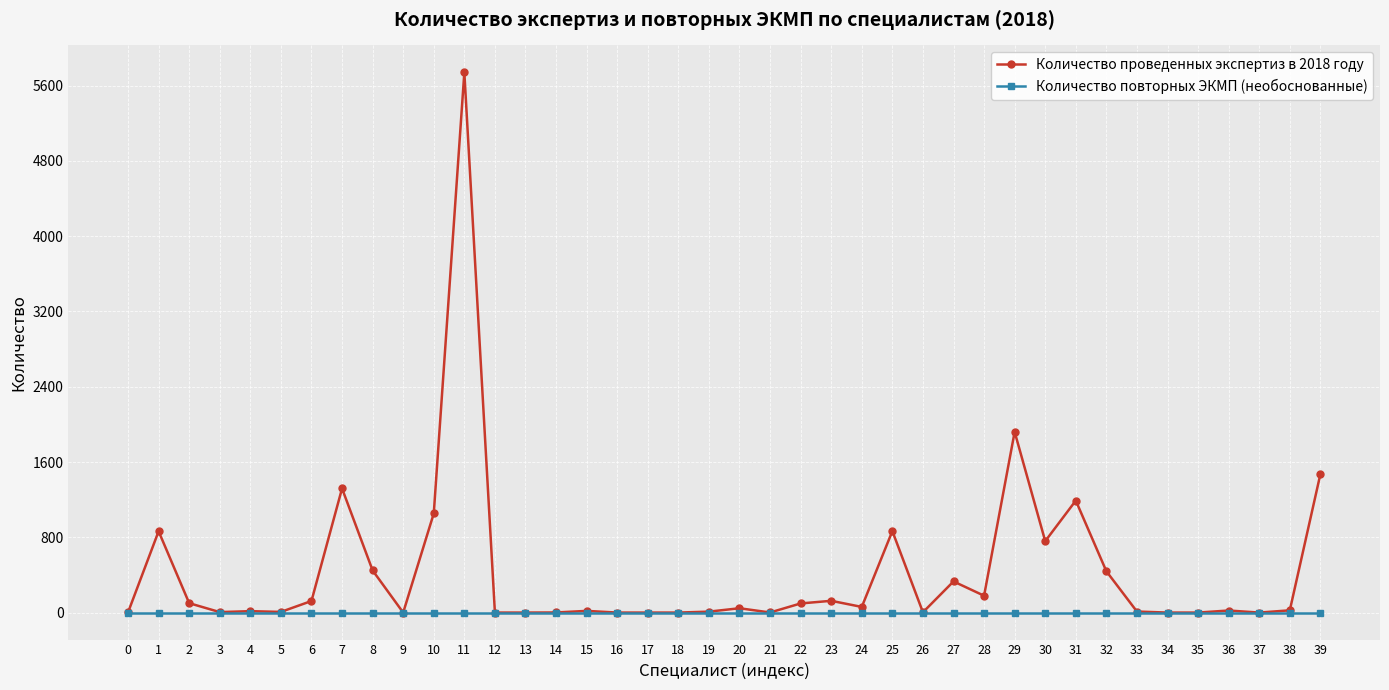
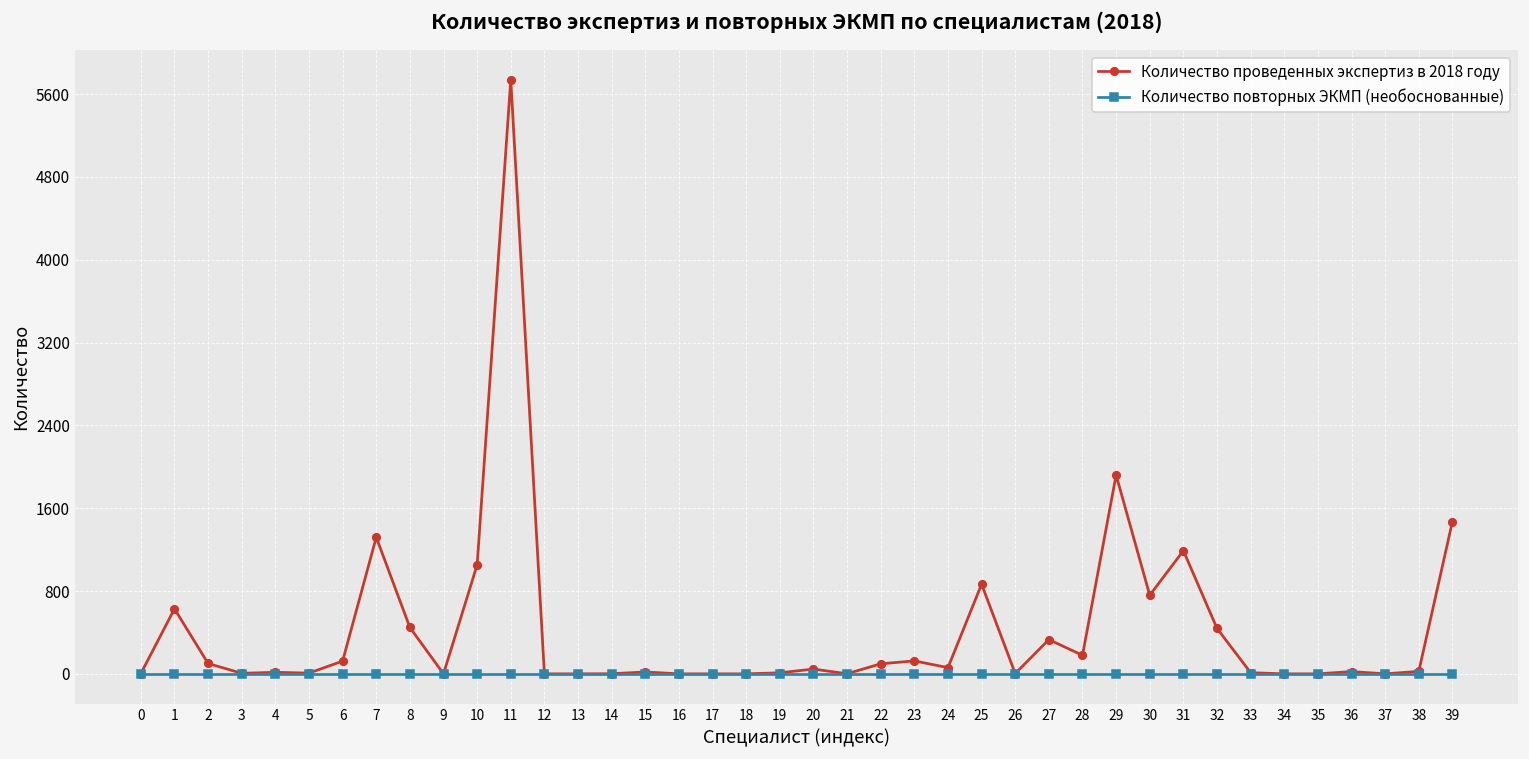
Количество проведенных экспертиз в 2018 году, 1: 900 -> 600
